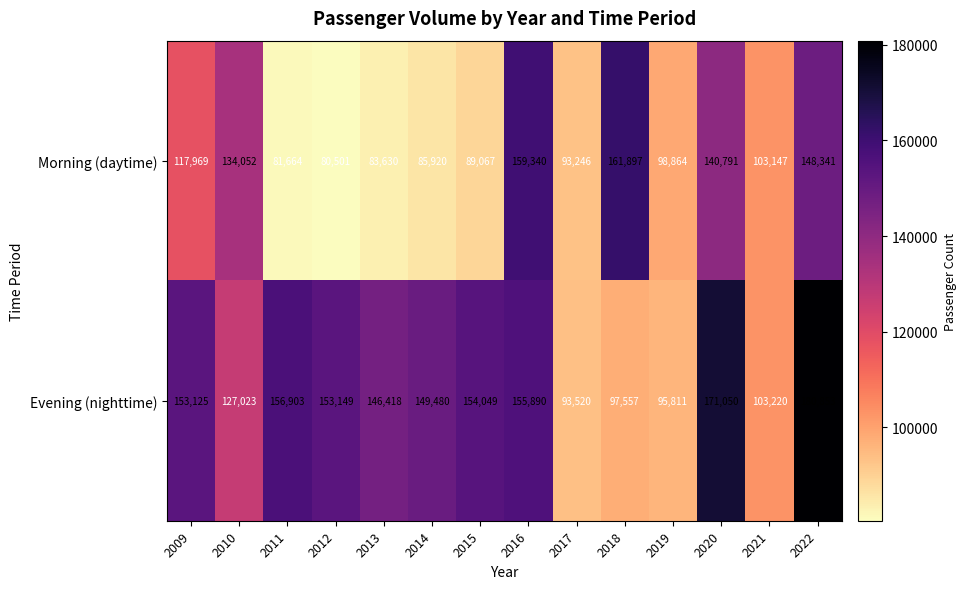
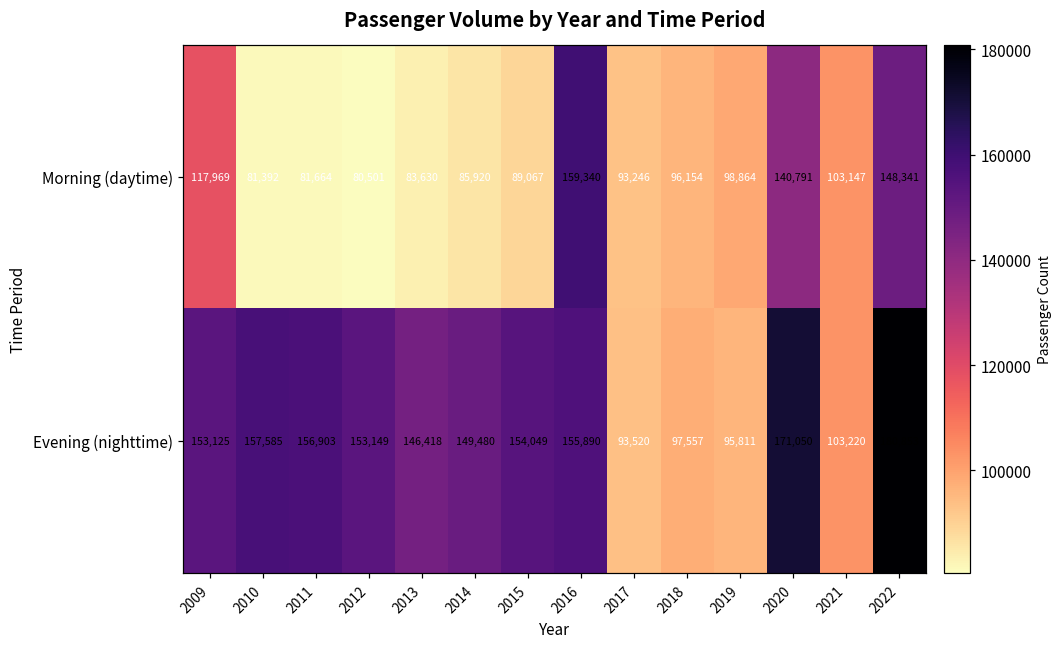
Morning (daytime), 2010: 134,052 -> 81,392
Morning (daytime), 2018: 161,897 -> 96,154
Evening (nighttime), 2010: 127,023 -> 157,585
